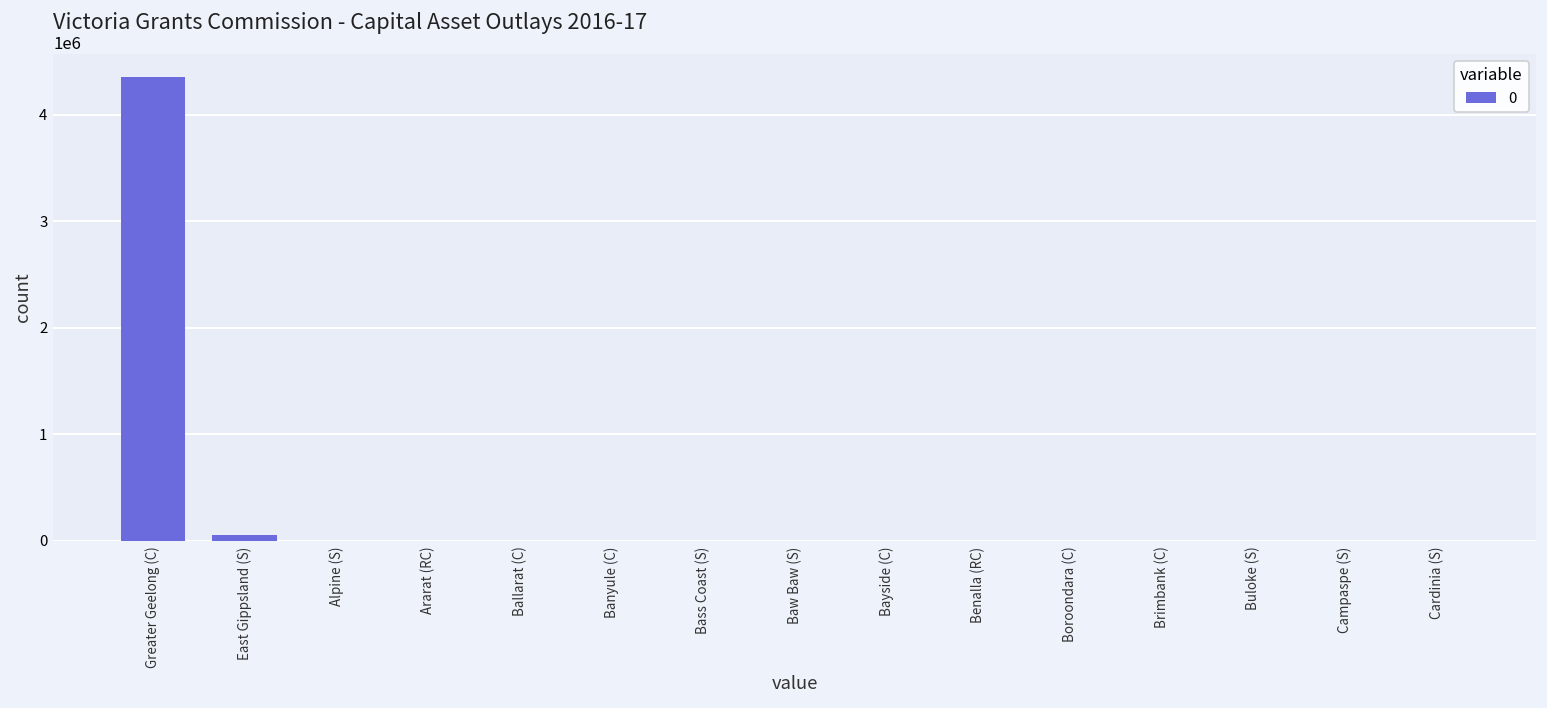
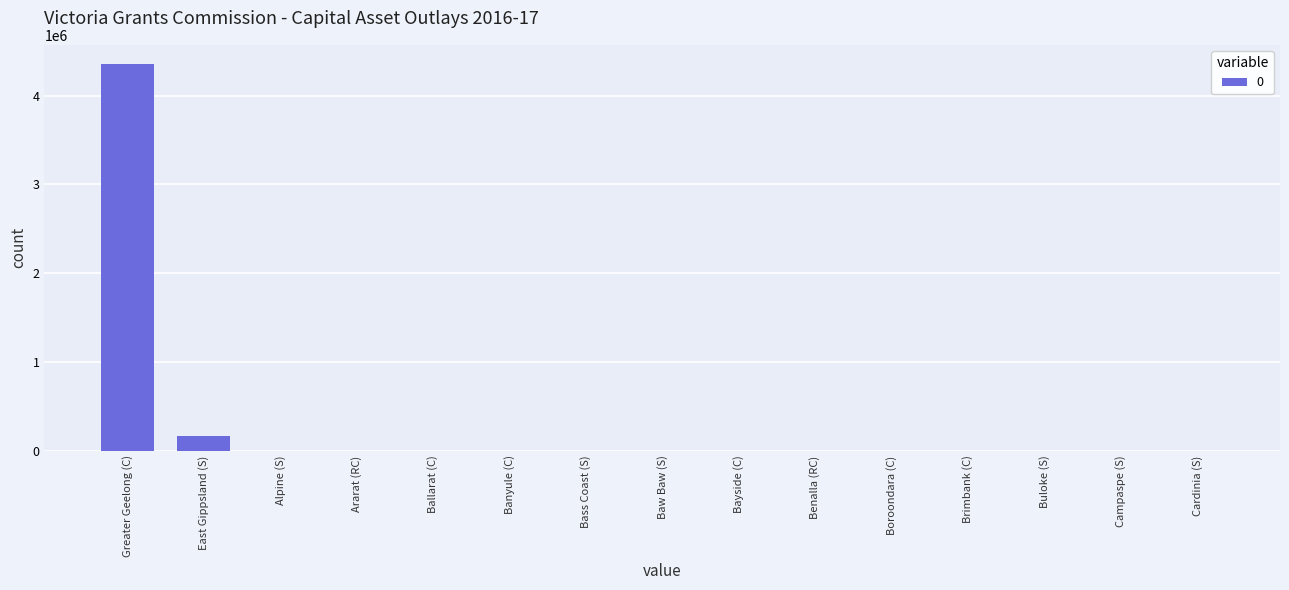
East Gippsland (S): 100000 -> 200000
